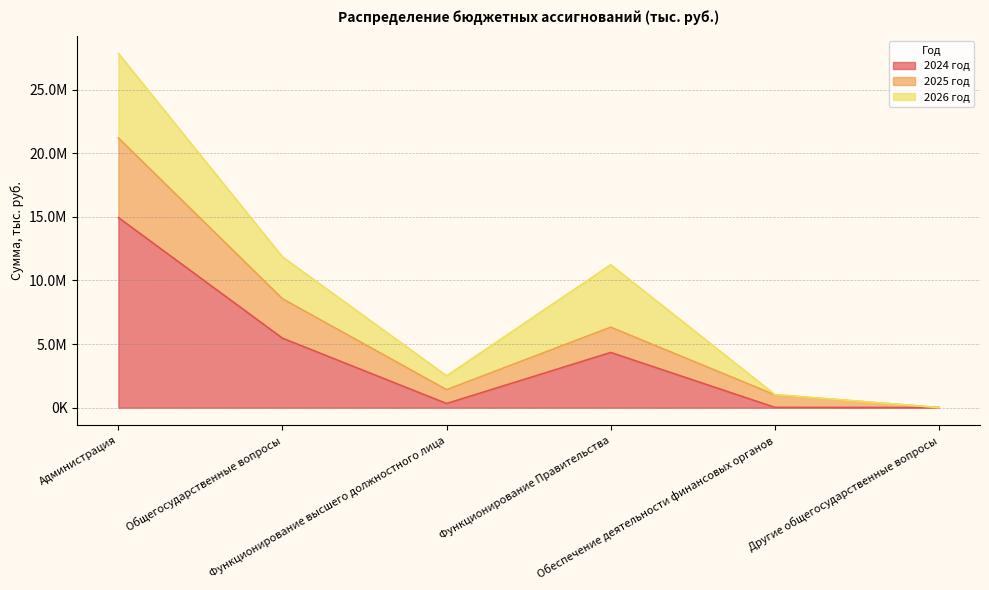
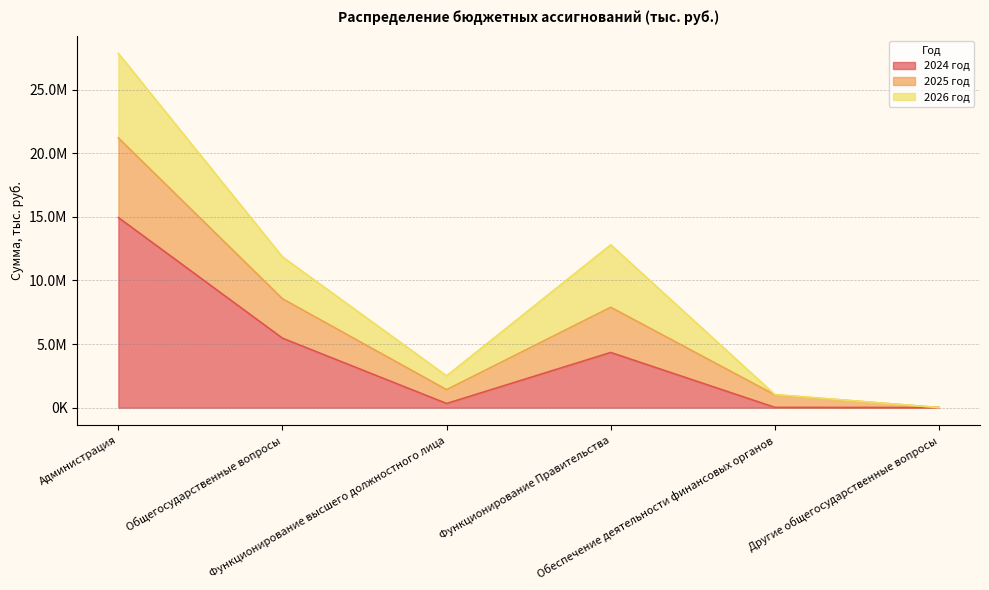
2025 год, Функционирование Правительства: 2000000 -> 3600000
